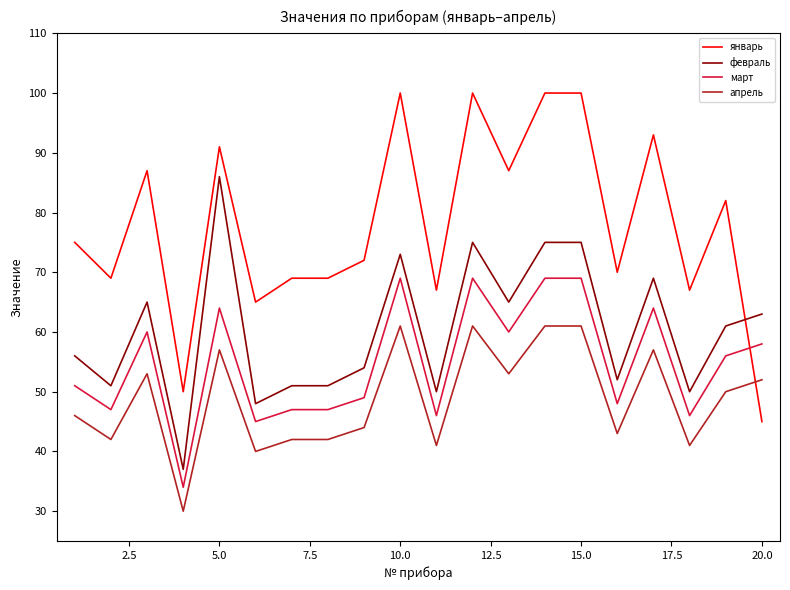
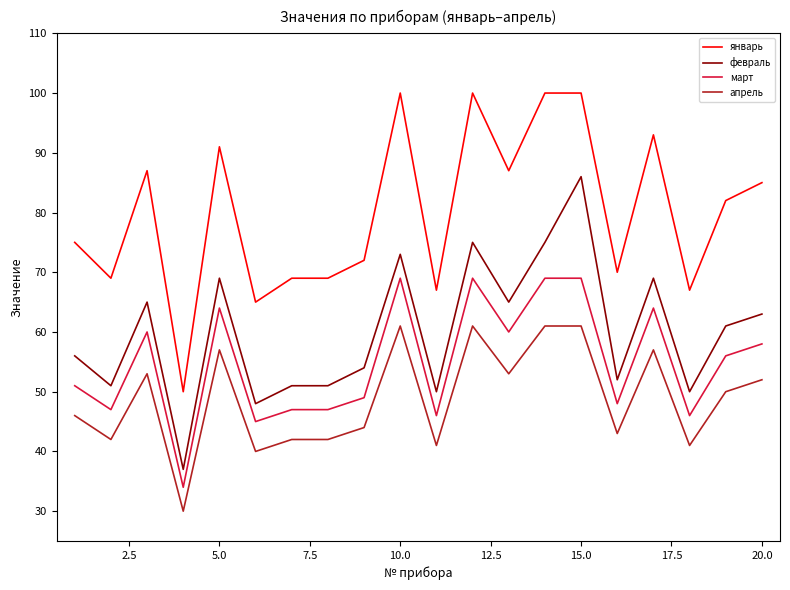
февраль, 5.0: 86 -> 69
февраль, 15.0: 75 -> 86
январь, 20.0: 45 -> 85
